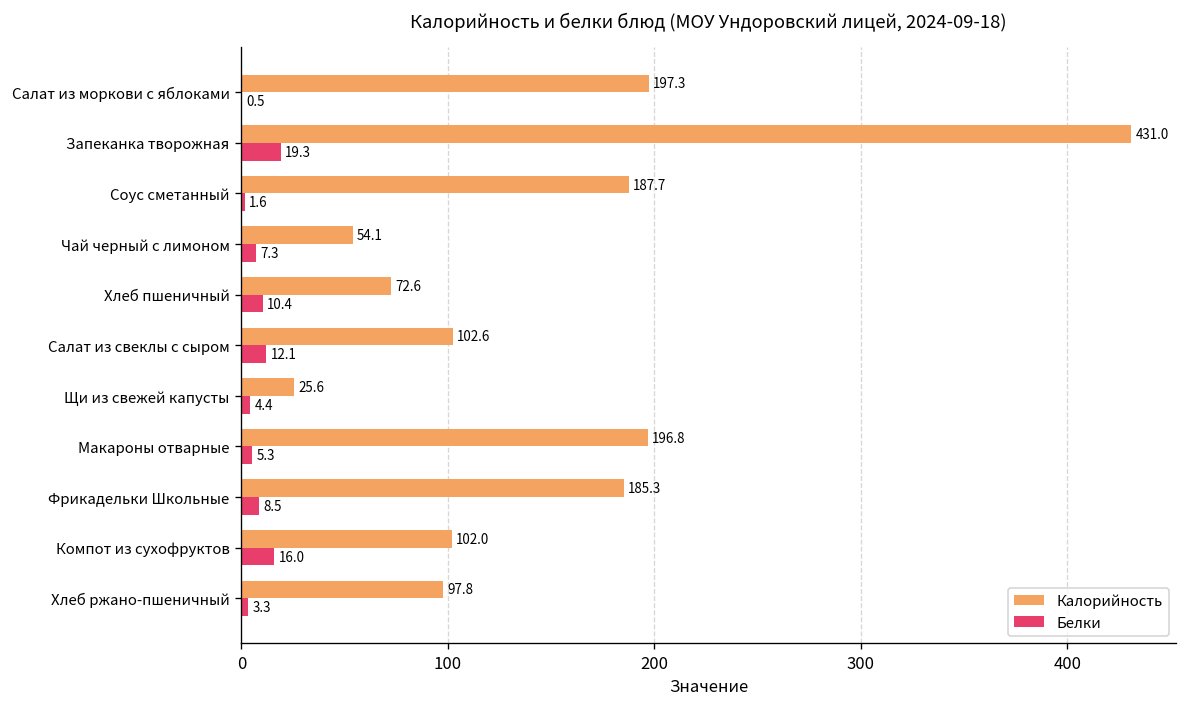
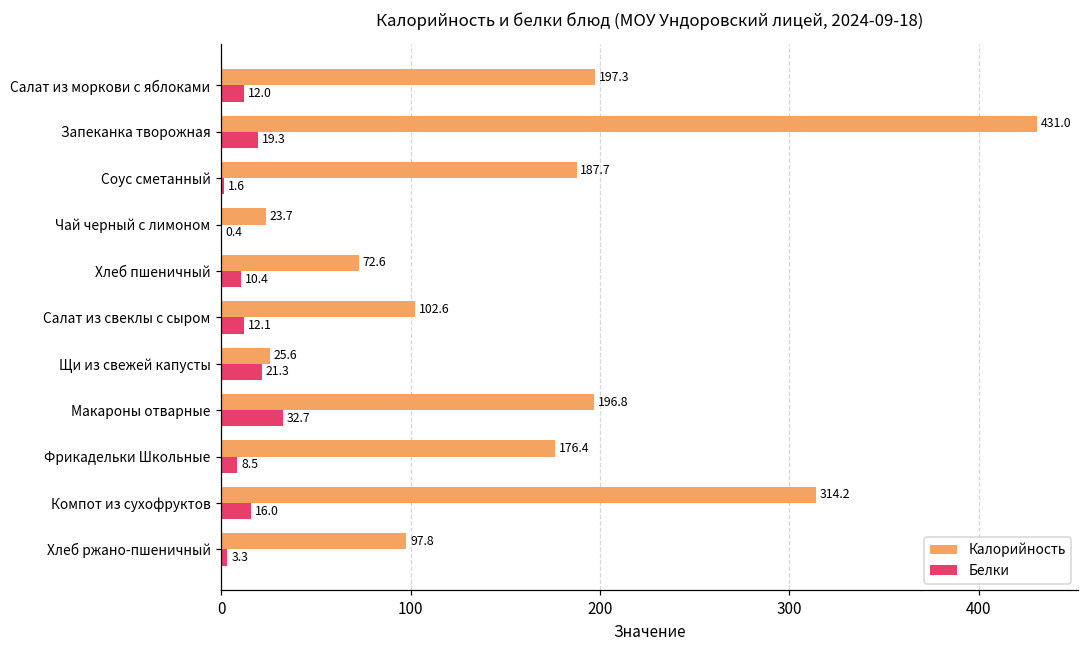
Белки, Салат из моркови с яблоками: 0.5 -> 12.0
Калорийность, Чай черный с лимоном: 54.1 -> 23.7
Белки, Чай черный с лимоном: 7.3 -> 0.4
Белки, Щи из свежей капусты: 4.4 -> 21.3
Белки, Макароны отварные: 5.3 -> 32.7
Калорийность, Фрикадельки Школьные: 185.3 -> 176.4
Калорийность, Компот из сухофруктов: 102.0 -> 314.2
